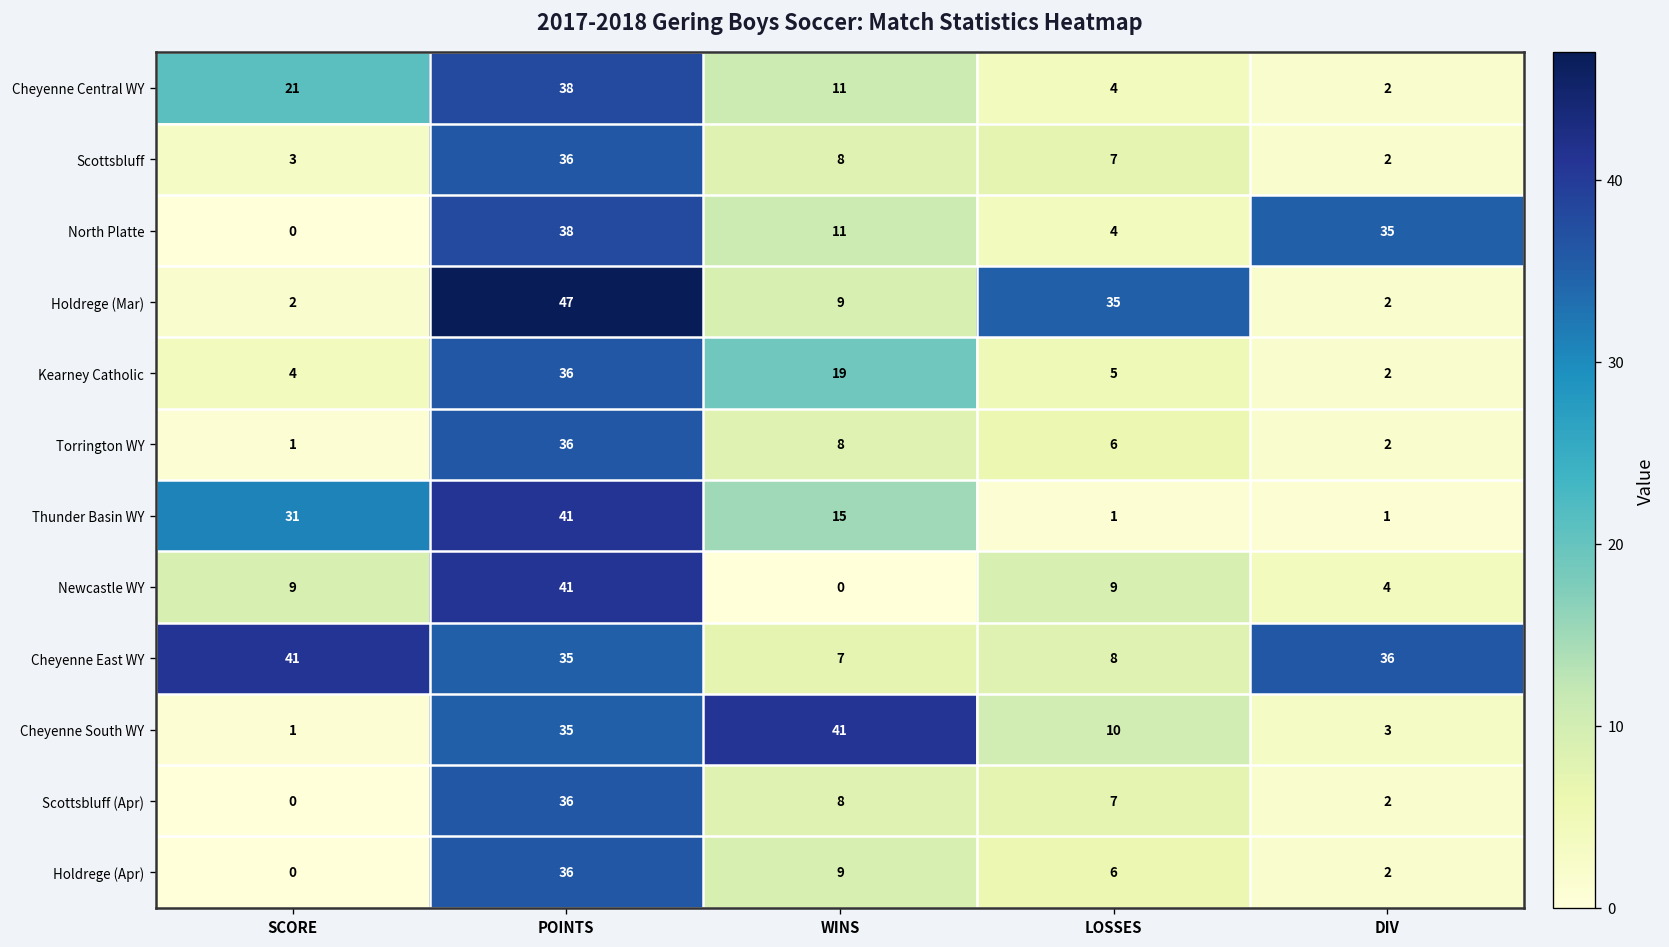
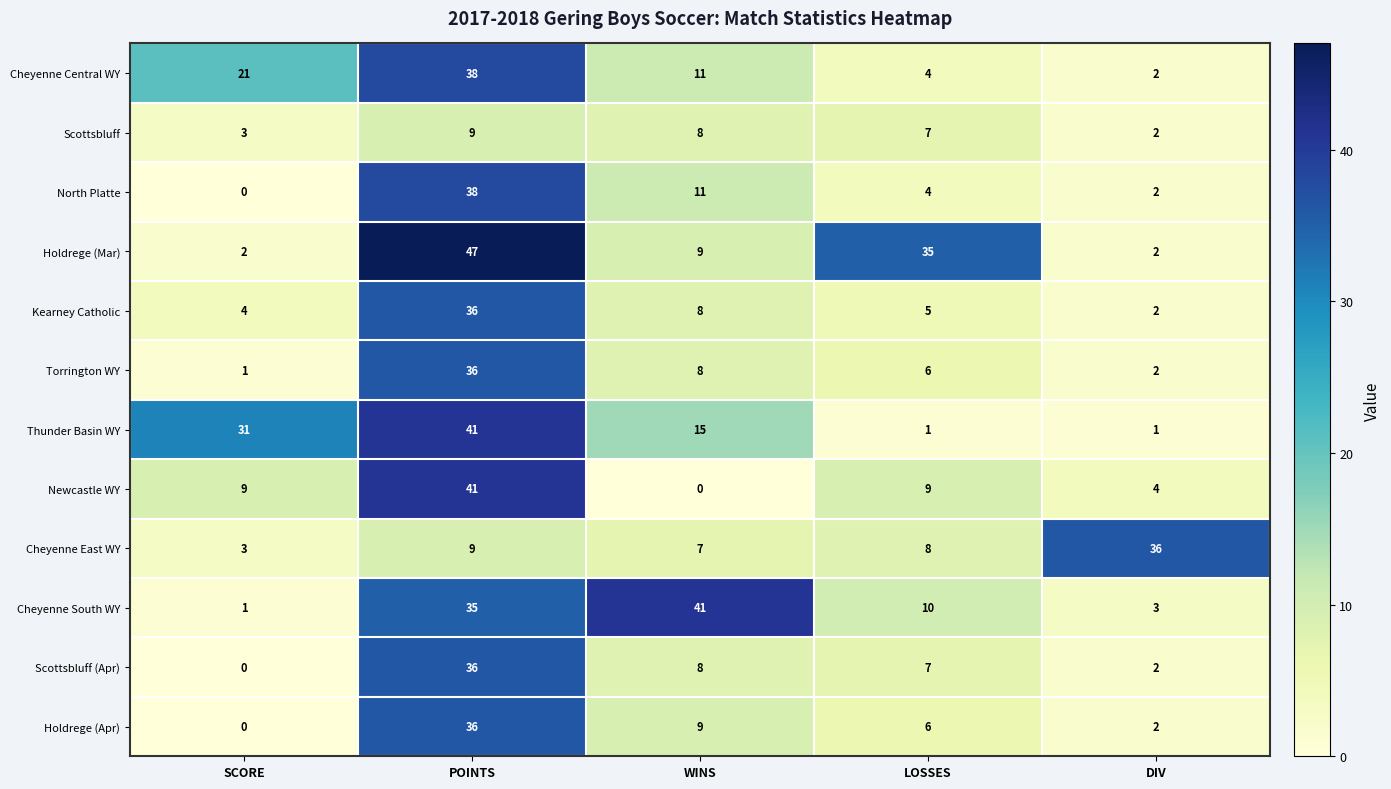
Scottsbluff, POINTS: 36 -> 9
North Platte, DIV: 35 -> 2
Kearney Catholic, WINS: 19 -> 8
Cheyenne East WY, SCORE: 41 -> 3
Cheyenne East WY, POINTS: 35 -> 9
